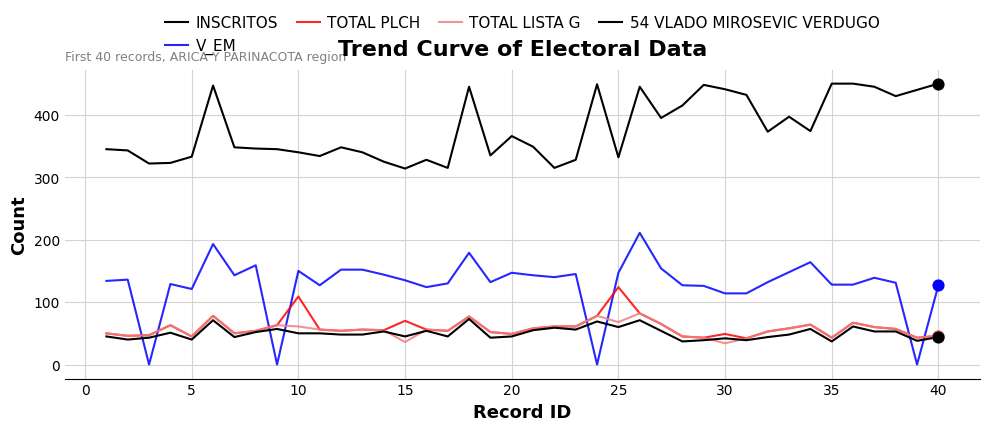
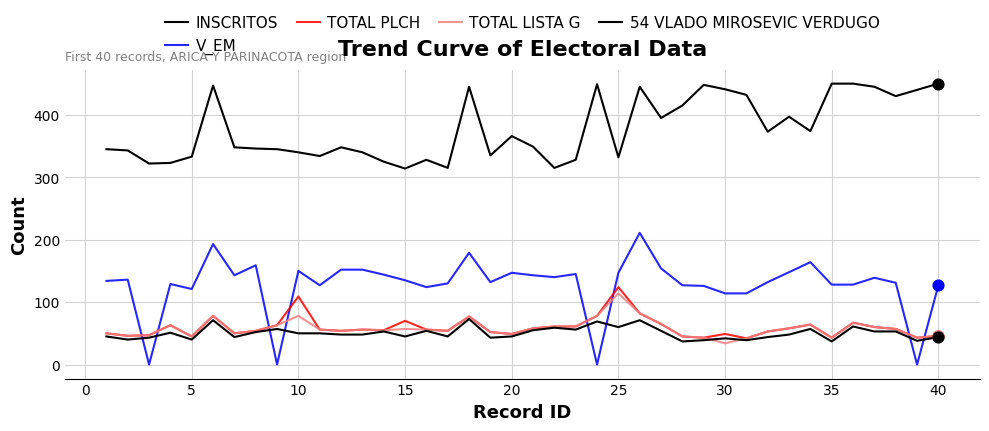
TOTAL LISTA G, 10: 60 -> 80
TOTAL LISTA G, 15: 40 -> 60
TOTAL LISTA G, 25: 70 -> 110
